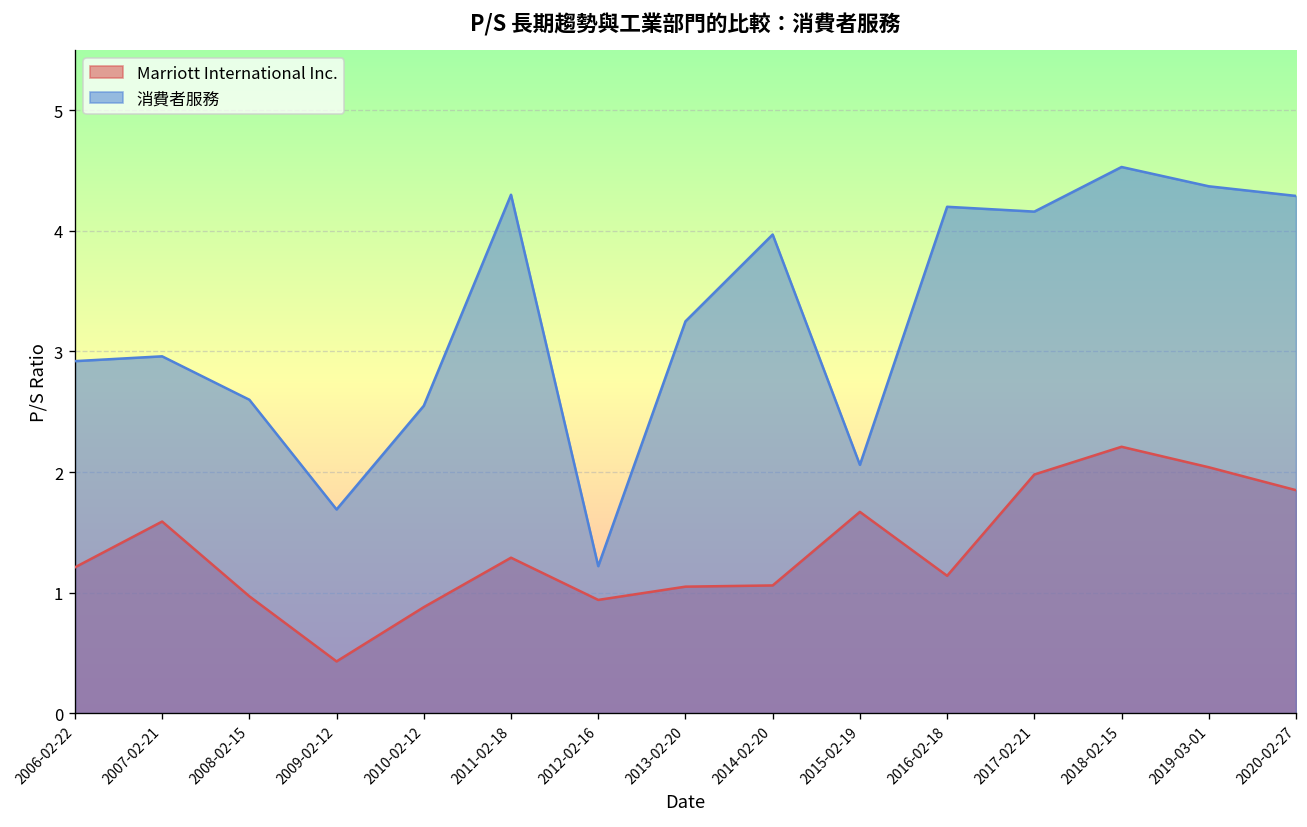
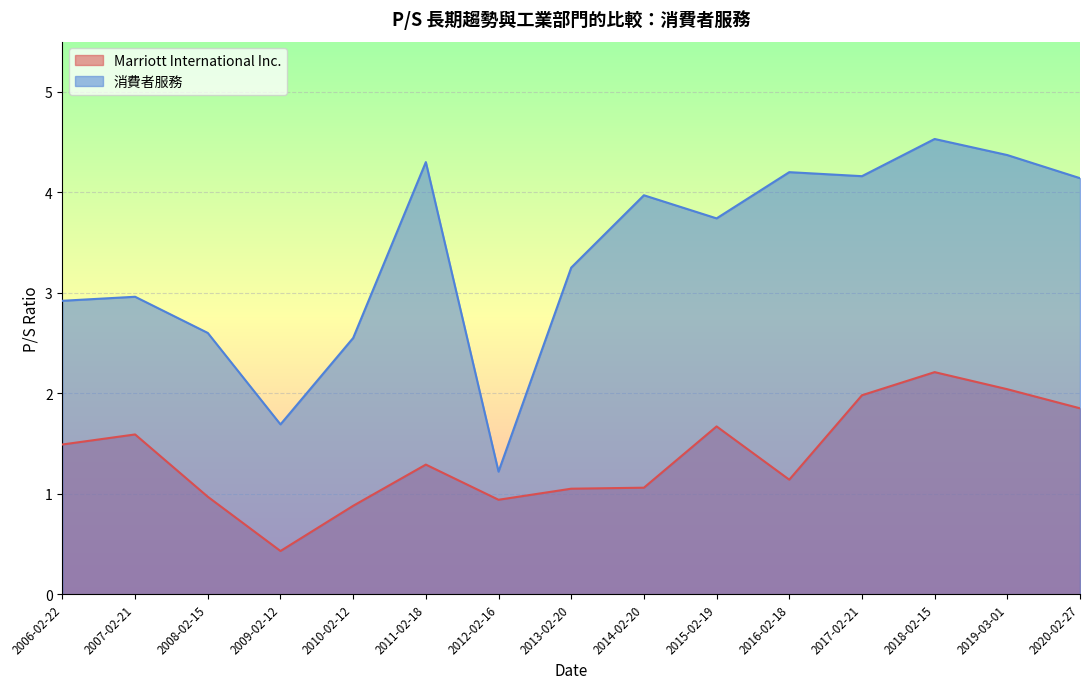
Marriott International Inc., 2006-02-22: 1.21 -> 1.49
消費者服務, 2015-02-19: 2.06 -> 3.74
消費者服務, 2020-02-27: 4.29 -> 4.14
